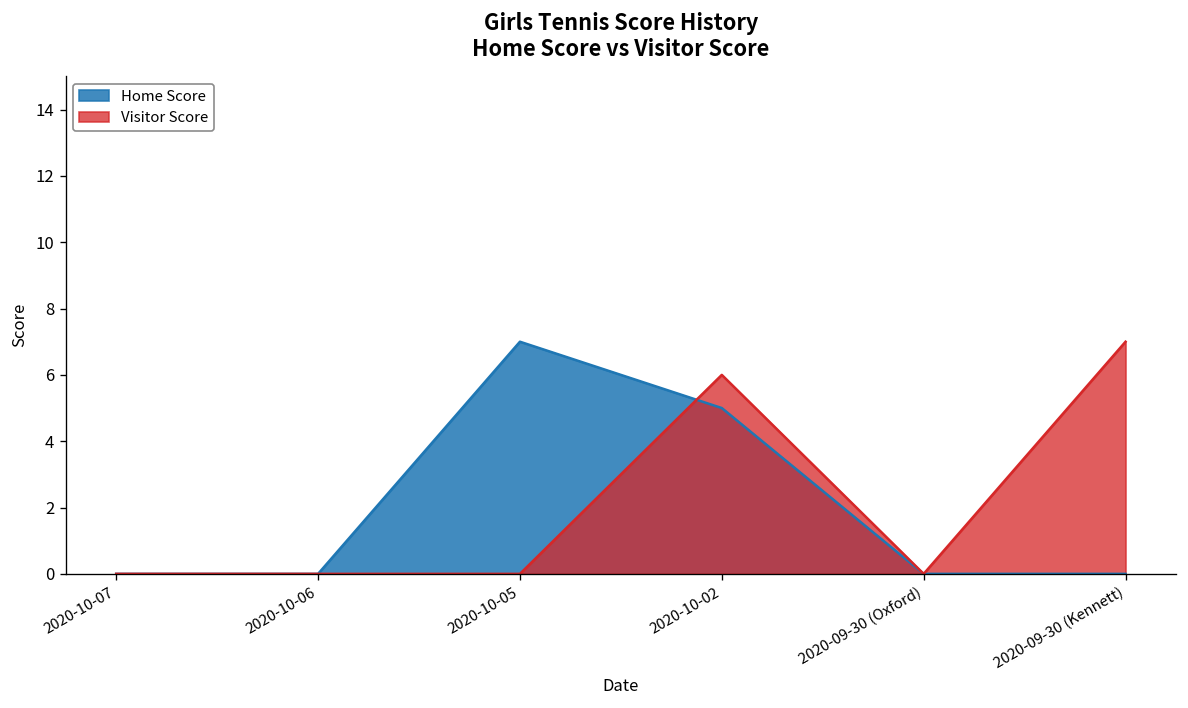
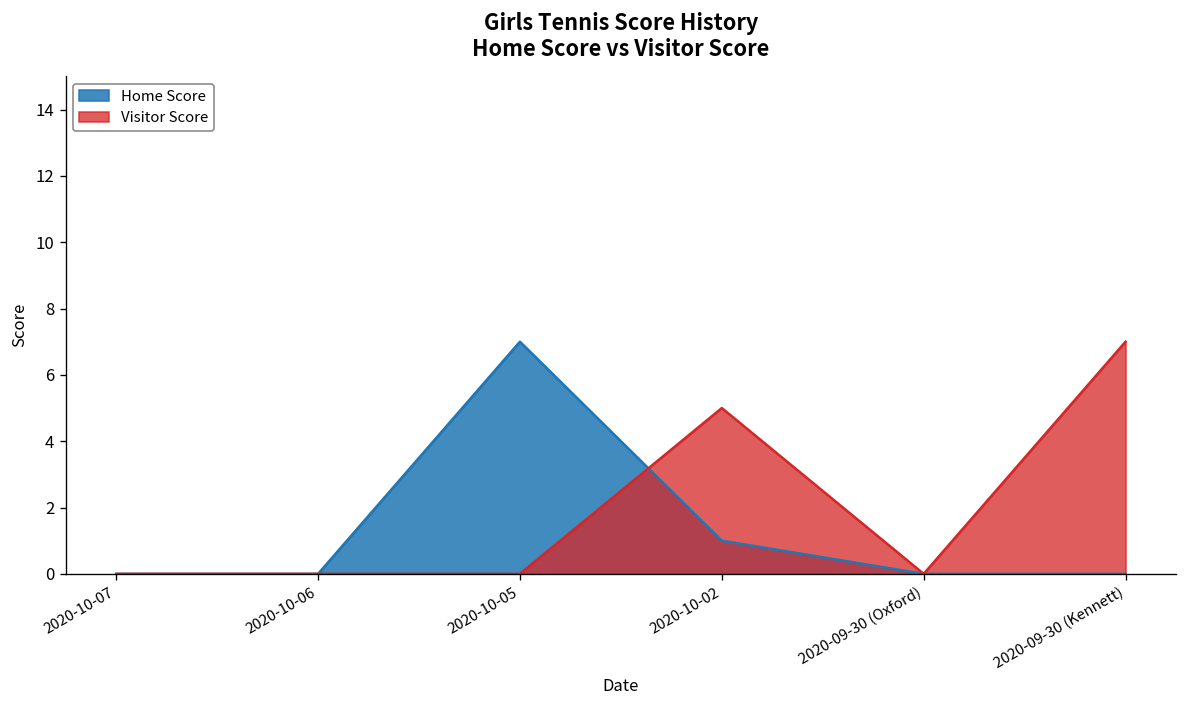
Home Score, 2020-10-02: 5 -> 1
Visitor Score, 2020-10-02: 6 -> 5
